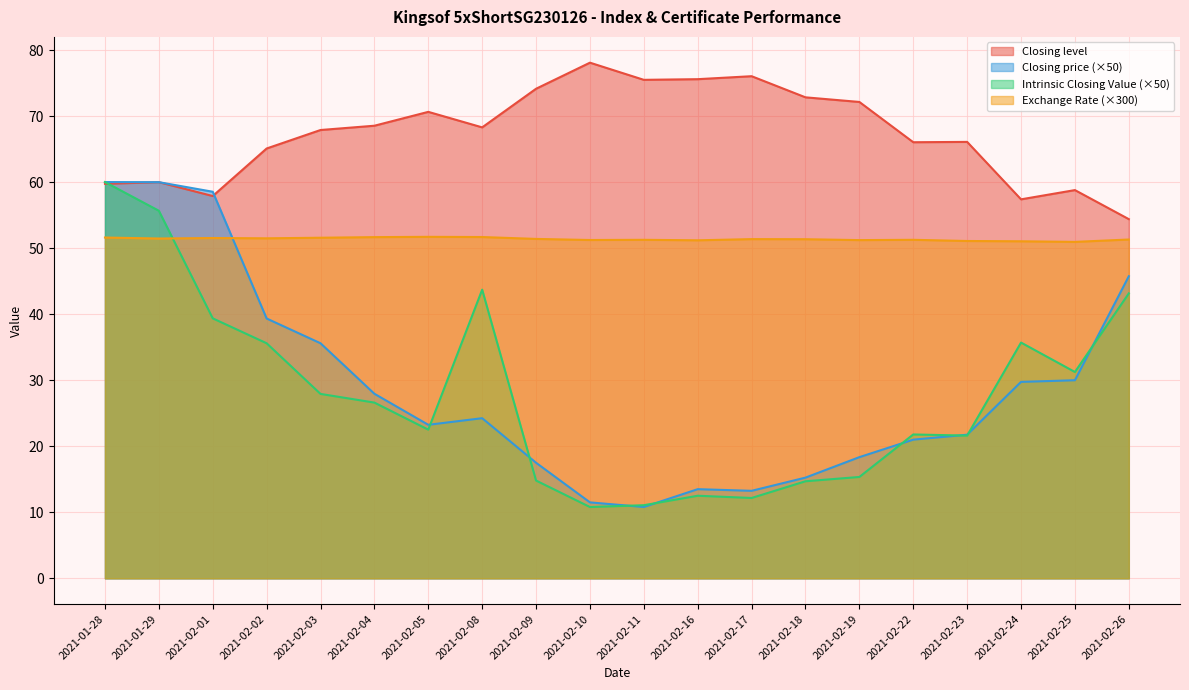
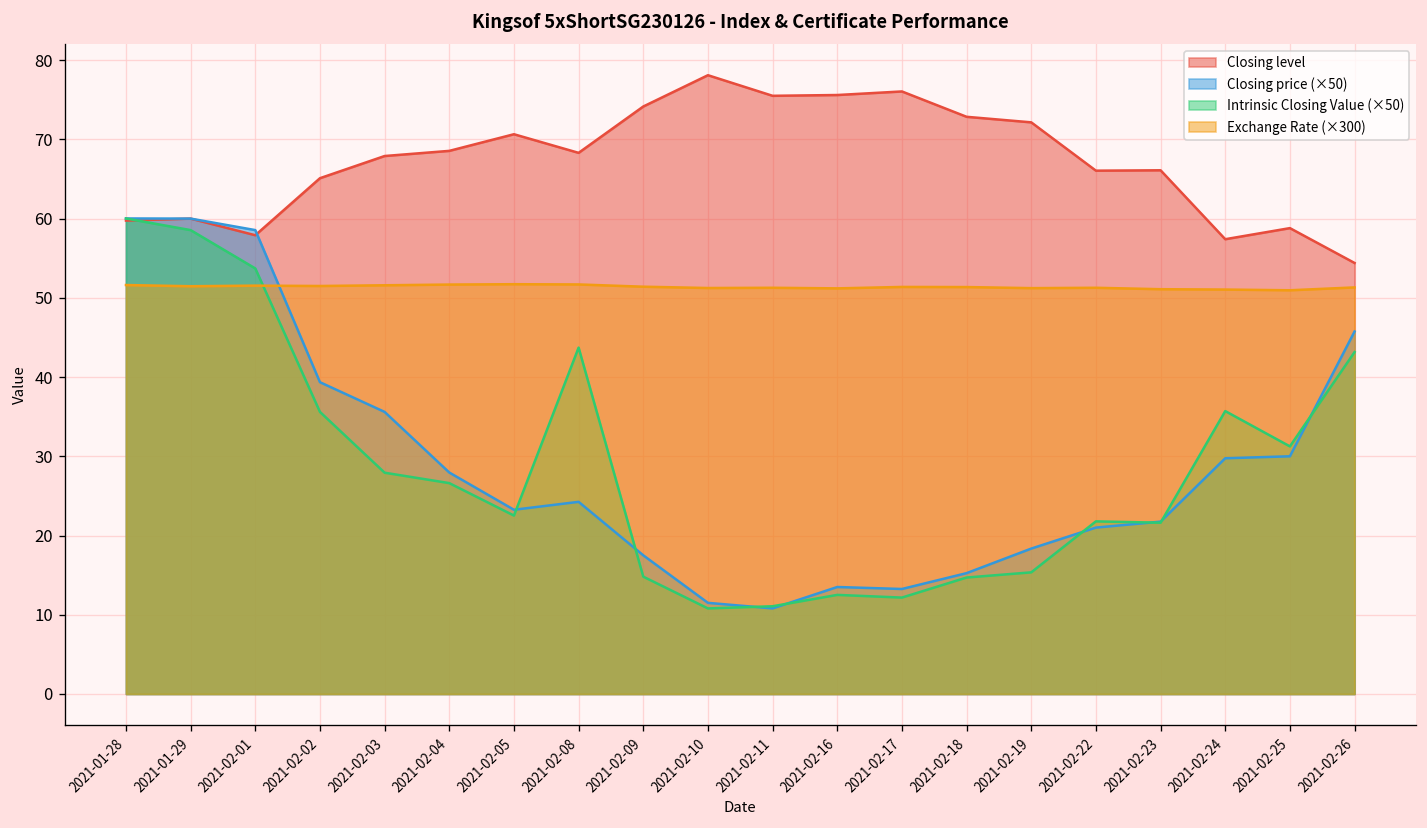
Intrinsic Closing Value (×50), 2021-01-29: 56 -> 59
Intrinsic Closing Value (×50), 2021-02-01: 39 -> 54
